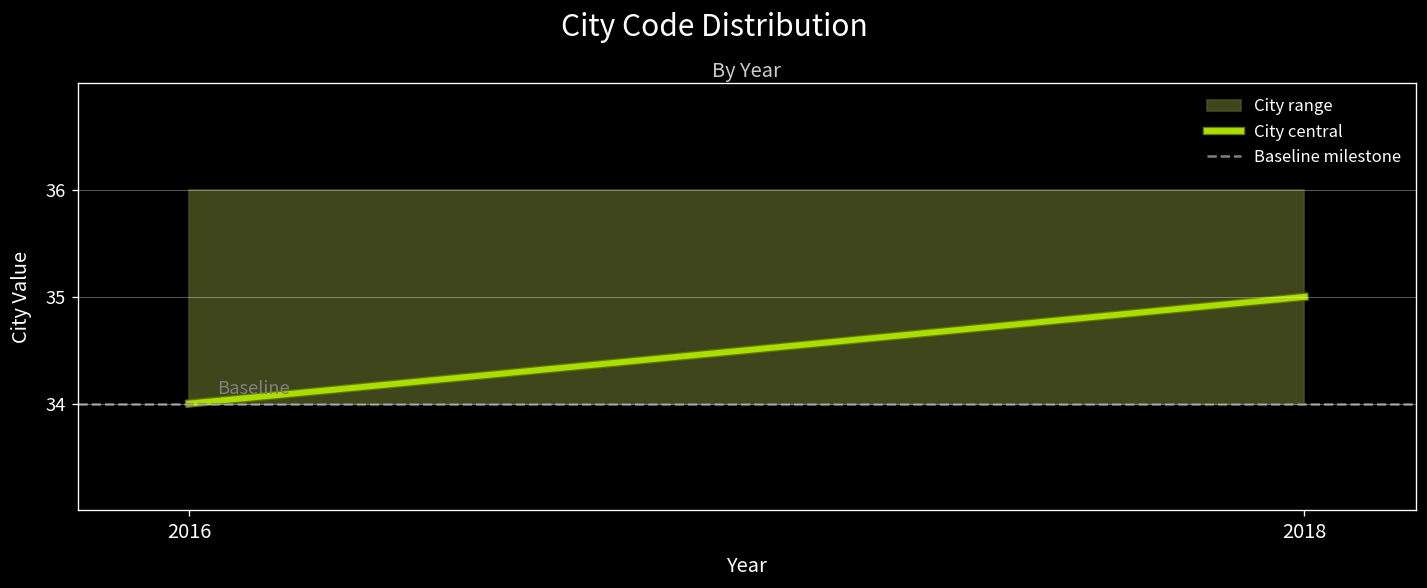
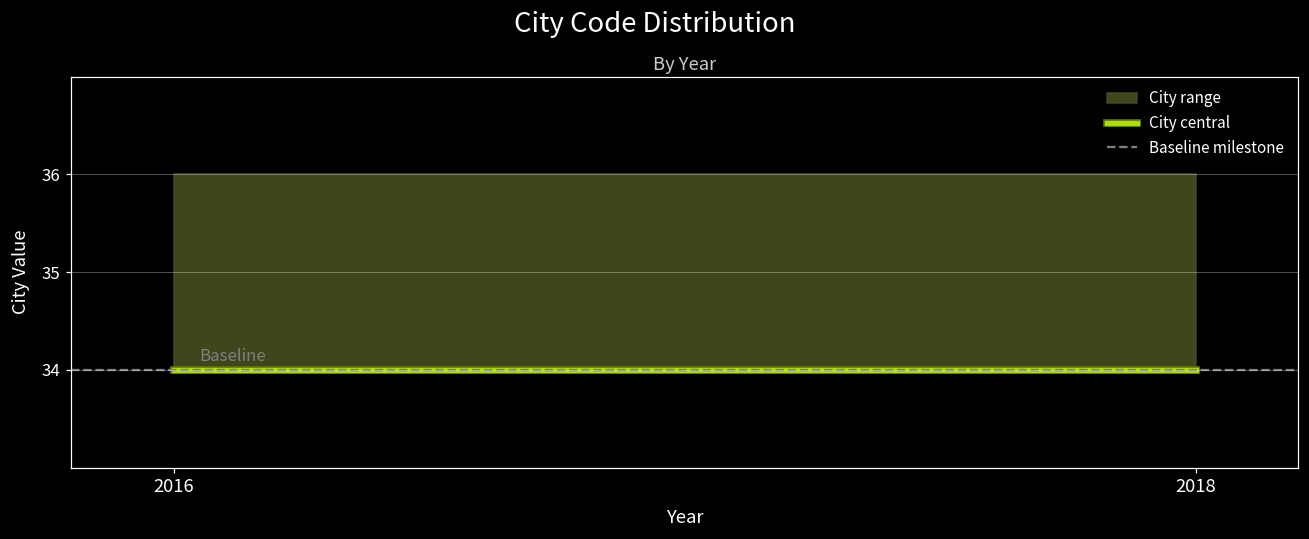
City central, 2018: 35 -> 34
